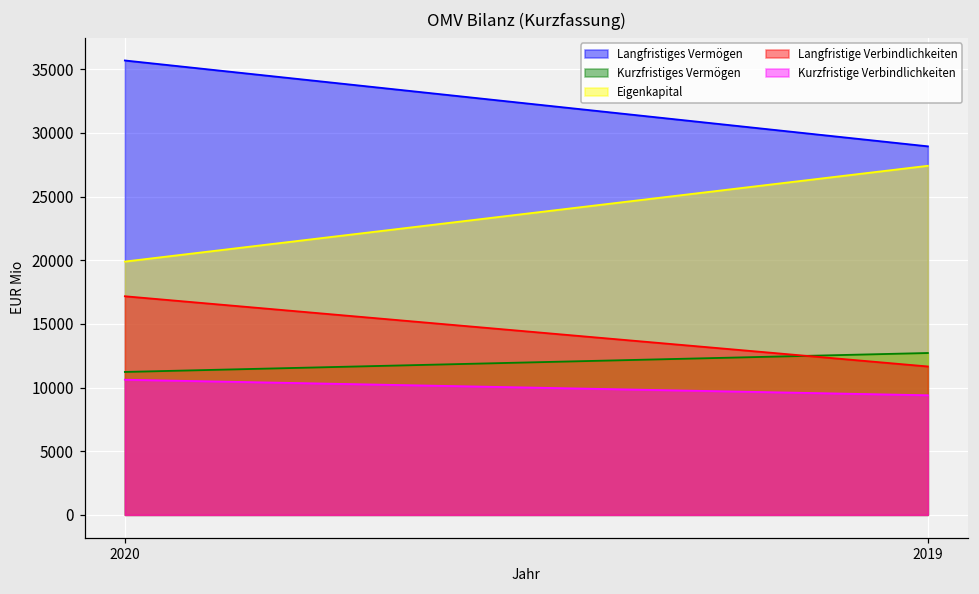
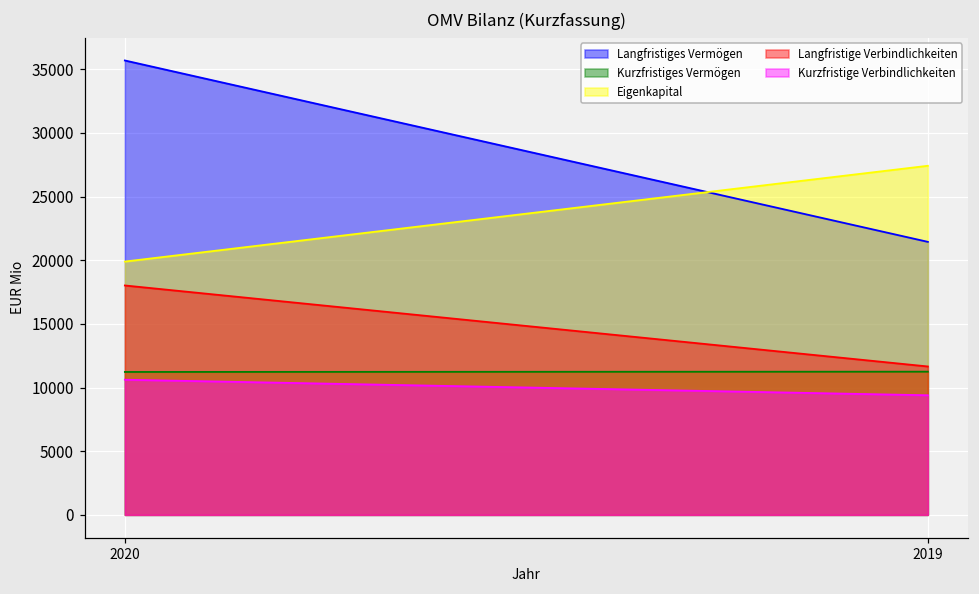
Langfristige Verbindlichkeiten, 2020: 17200 -> 18000
Langfristiges Vermögen, 2019: 29000 -> 21400
Kurzfristiges Vermögen, 2019: 12700 -> 11200
